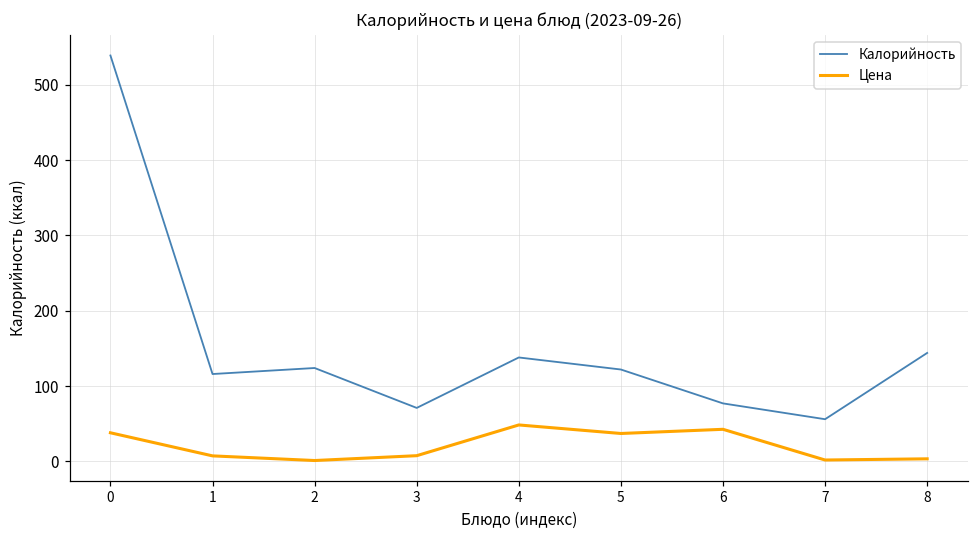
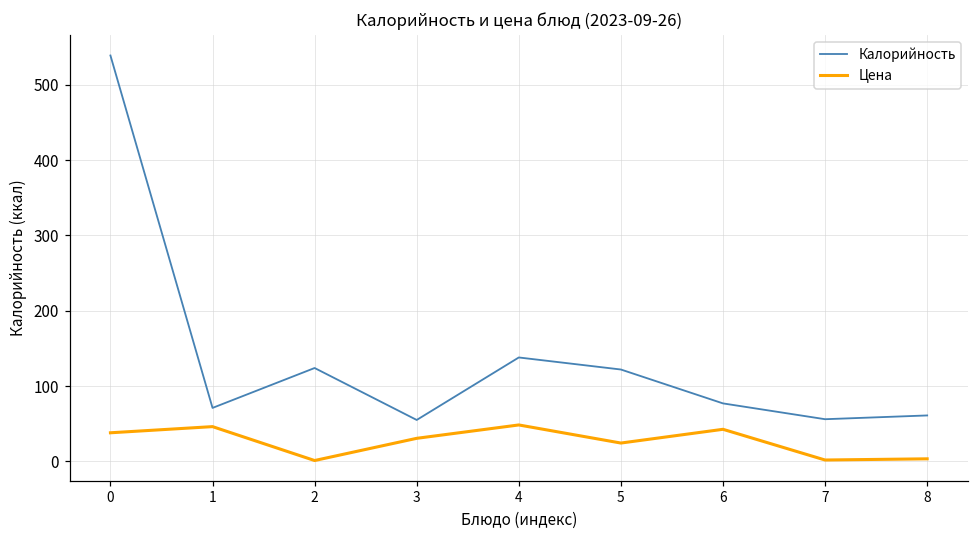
Калорийность, 1: 120 -> 70
Цена, 1: 10 -> 50
Калорийность, 3: 70 -> 60
Цена, 3: 10 -> 30
Цена, 5: 40 -> 20
Калорийность, 8: 140 -> 60
